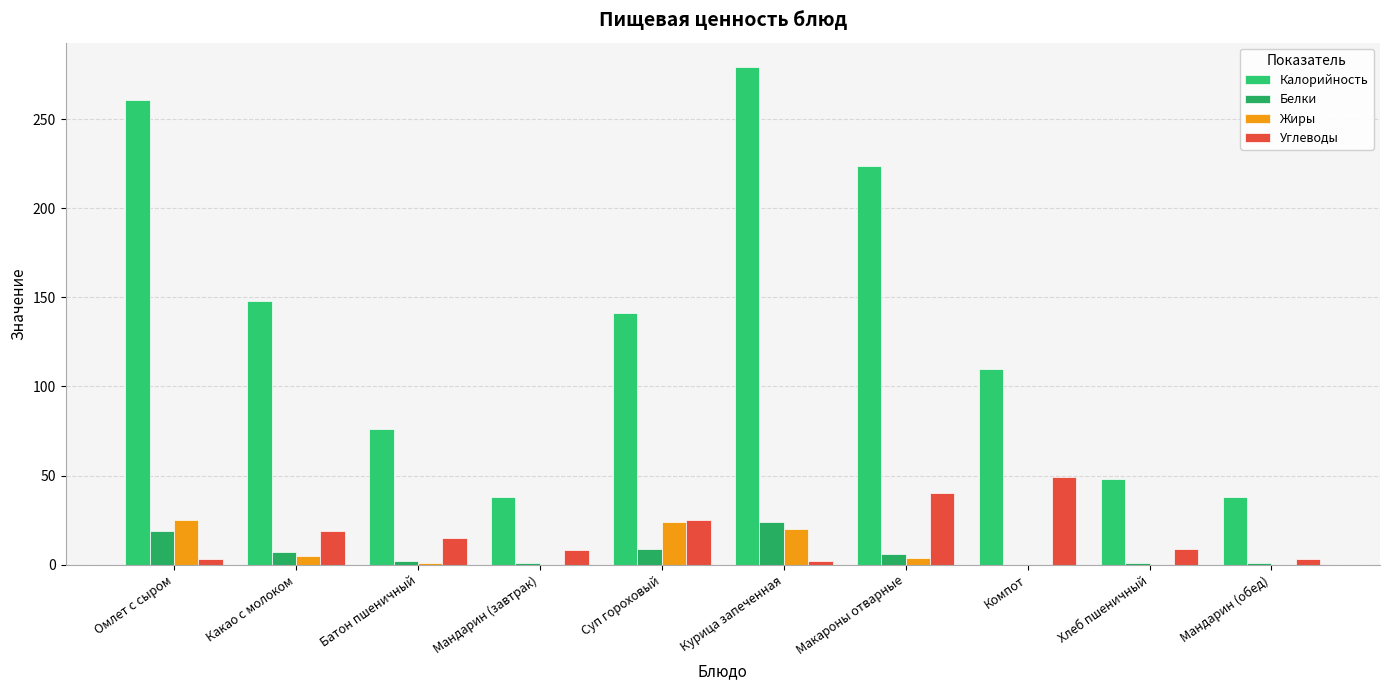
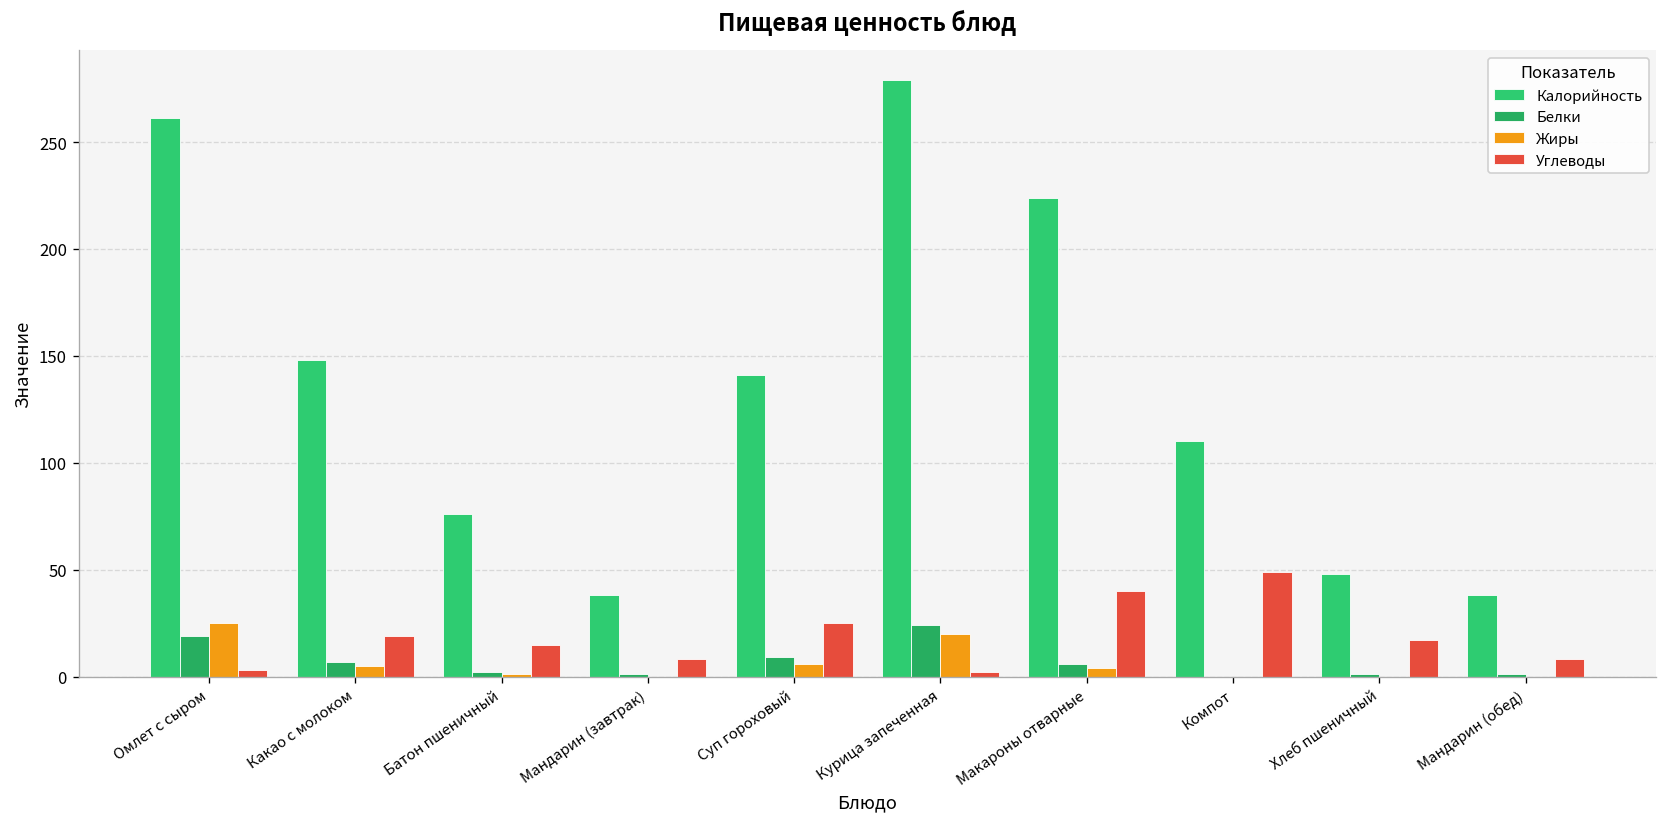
Жиры, Суп гороховый: 24 -> 6
Углеводы, Хлеб пшеничный: 9 -> 17
Углеводы, Мандарин (обед): 3 -> 8
